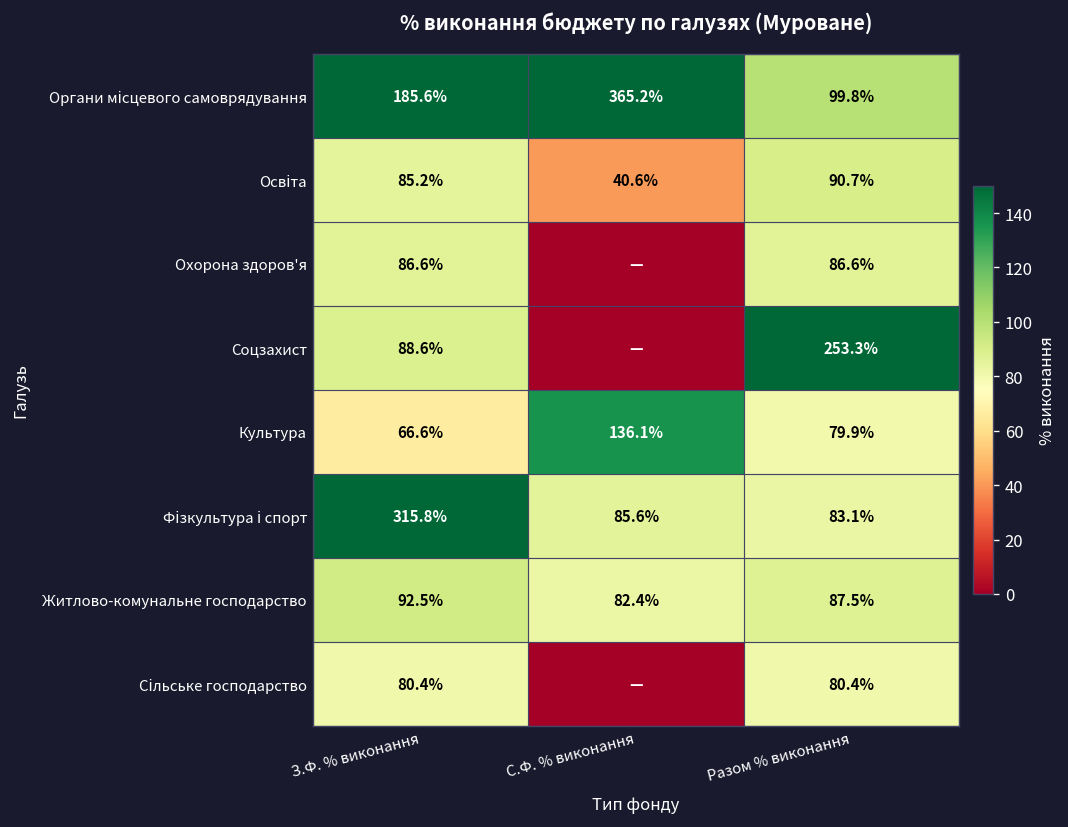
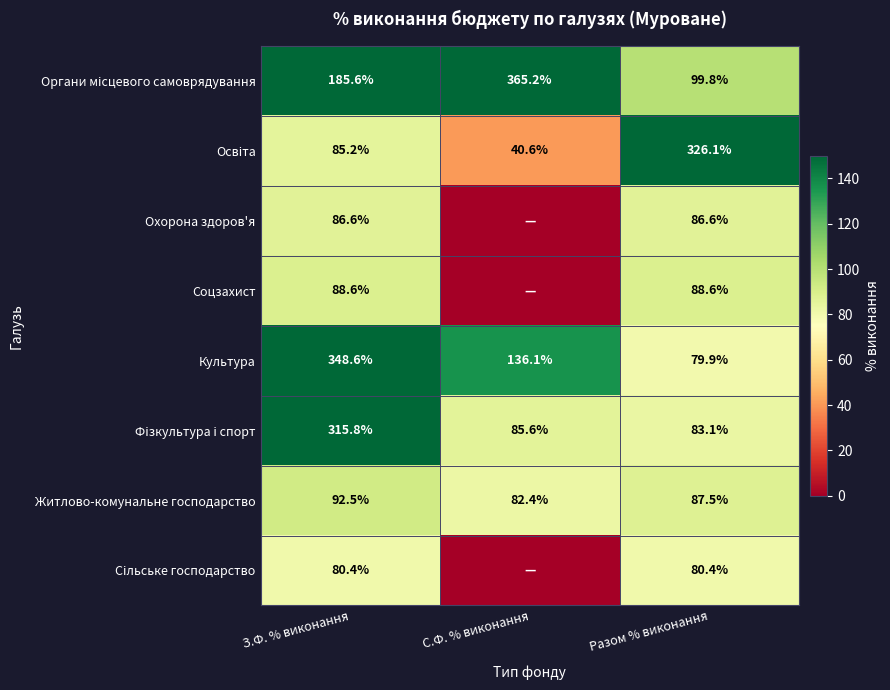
Освіта, Разом % виконання: 90.7% -> 326.1%
Соцзахист, Разом % виконання: 253.3% -> 88.6%
Культура, З.Ф. % виконання: 66.6% -> 348.6%
